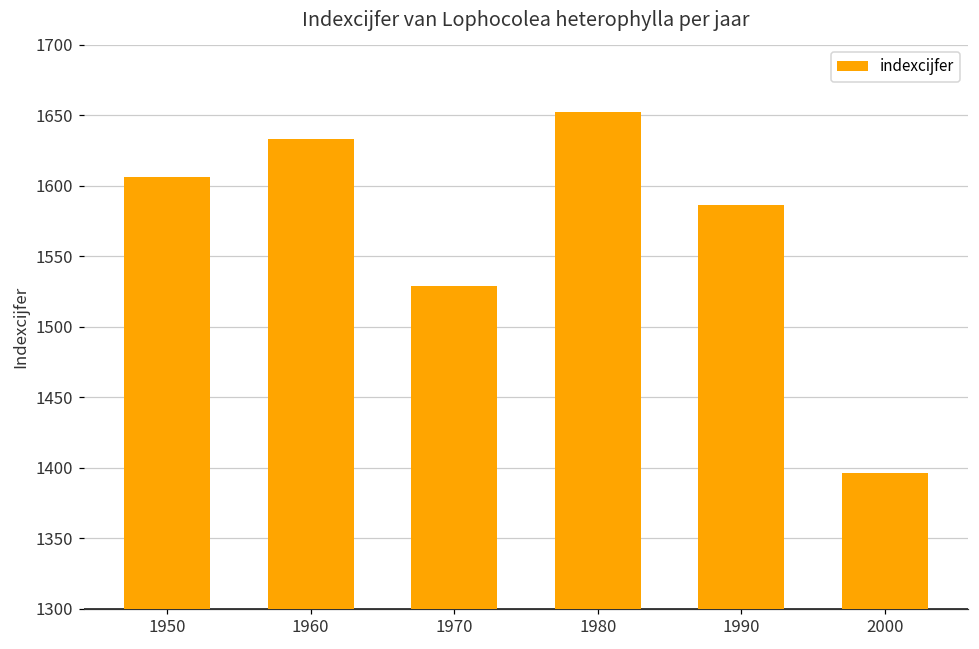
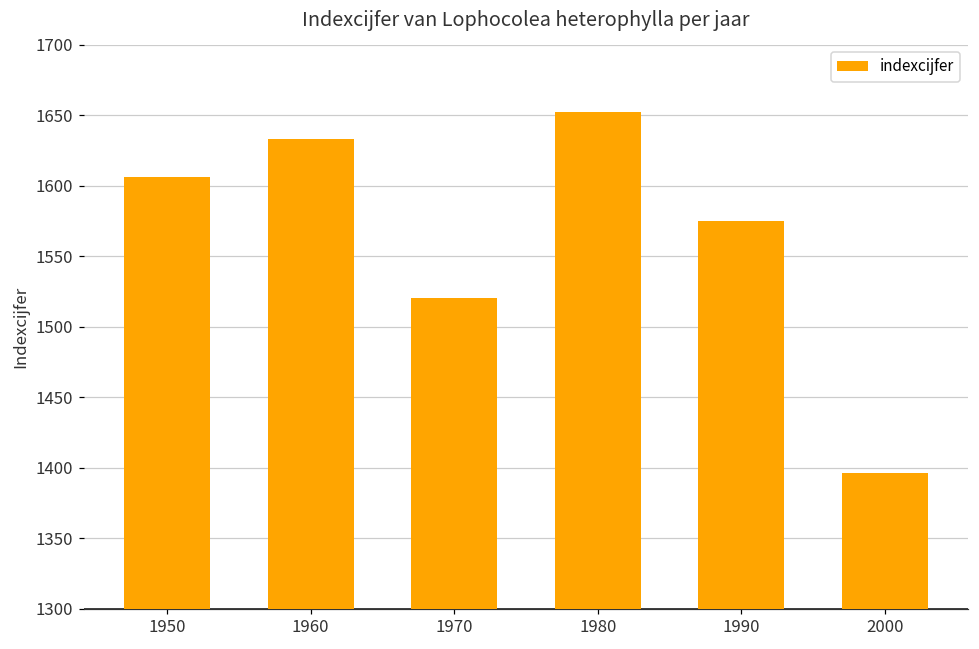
1970: 1529 -> 1520
1990: 1586 -> 1575
